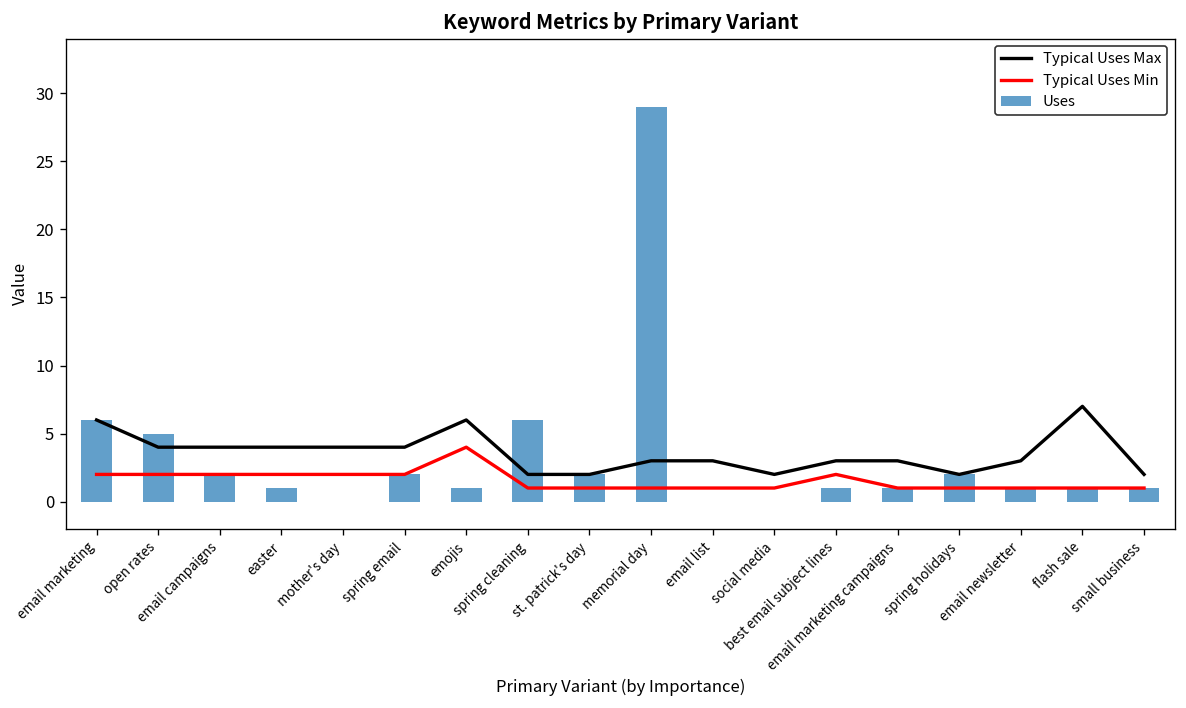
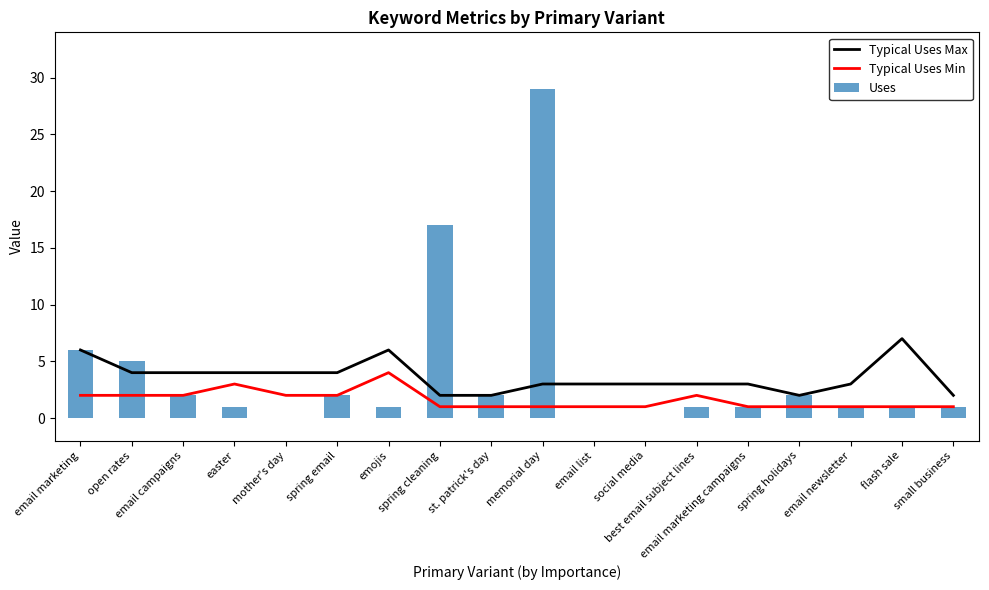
Typical Uses Min, easter: 2 -> 3
Uses, spring cleaning: 6 -> 17
Typical Uses Max, social media: 2 -> 3
